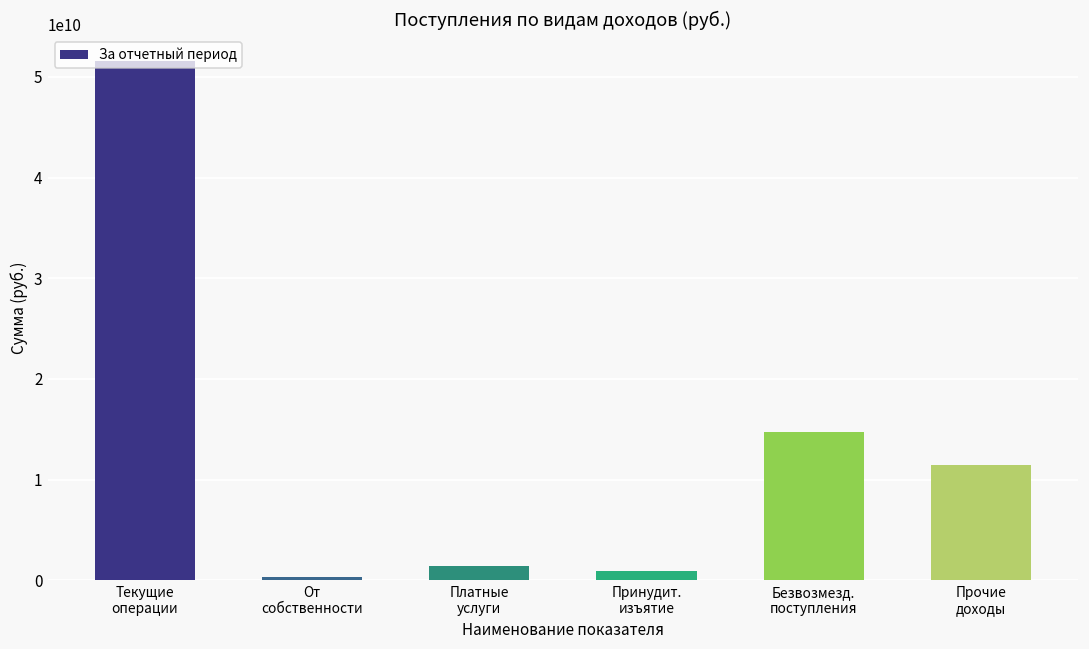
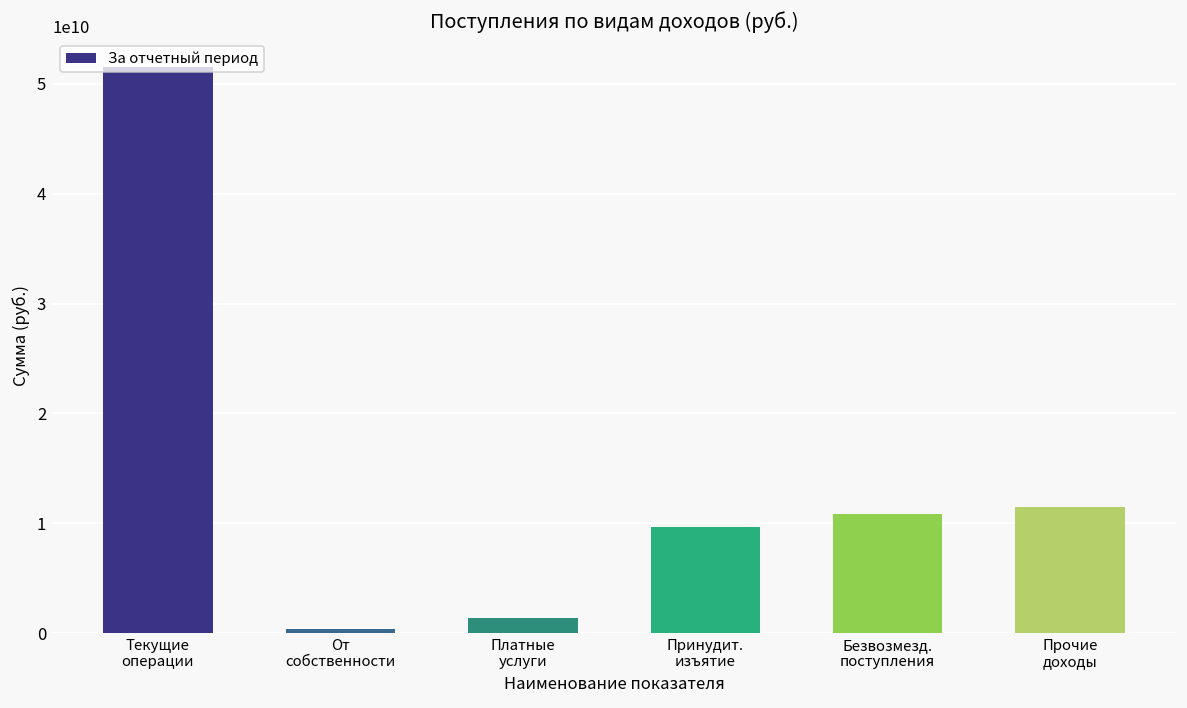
Принудит. изъятие: 1000000000 -> 10000000000
Безвозмезд. поступления: 15000000000 -> 11000000000
